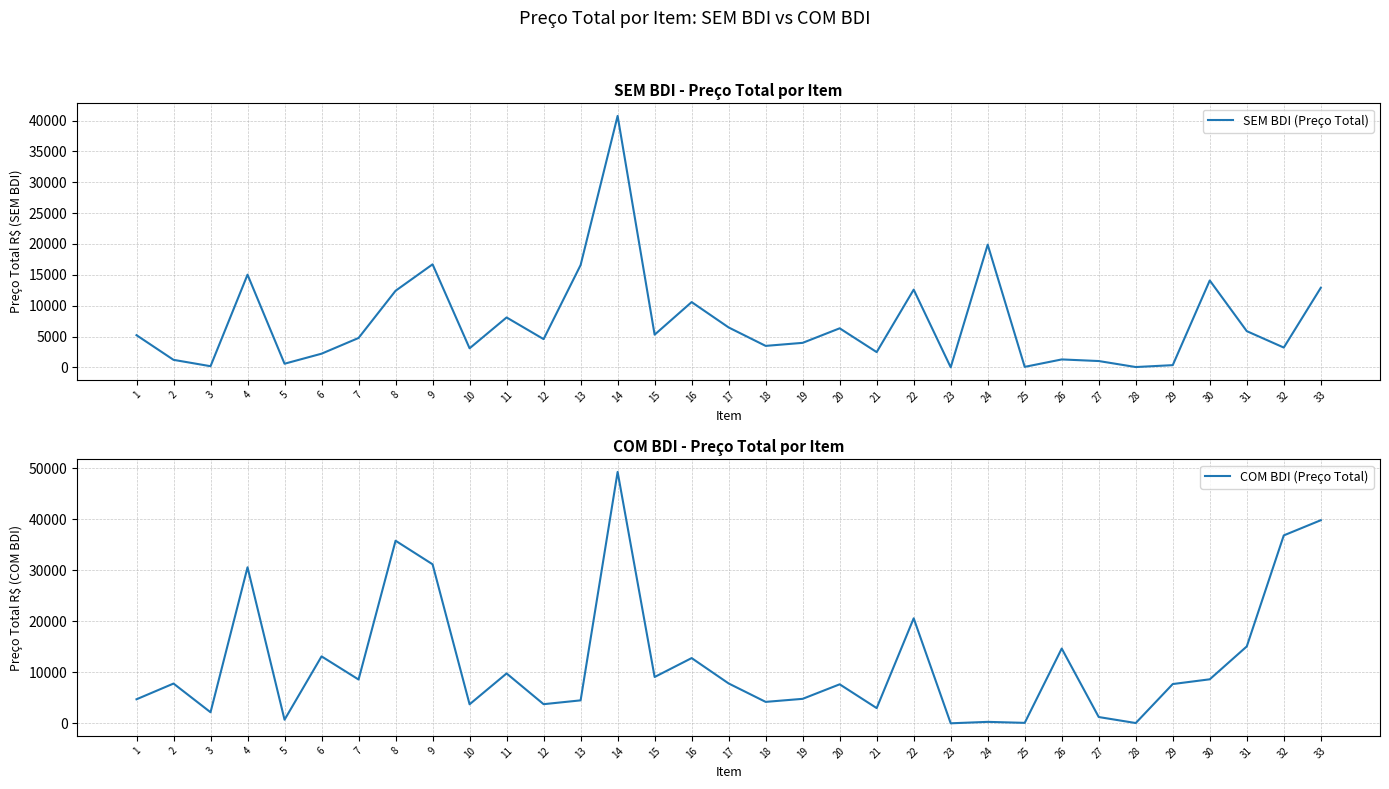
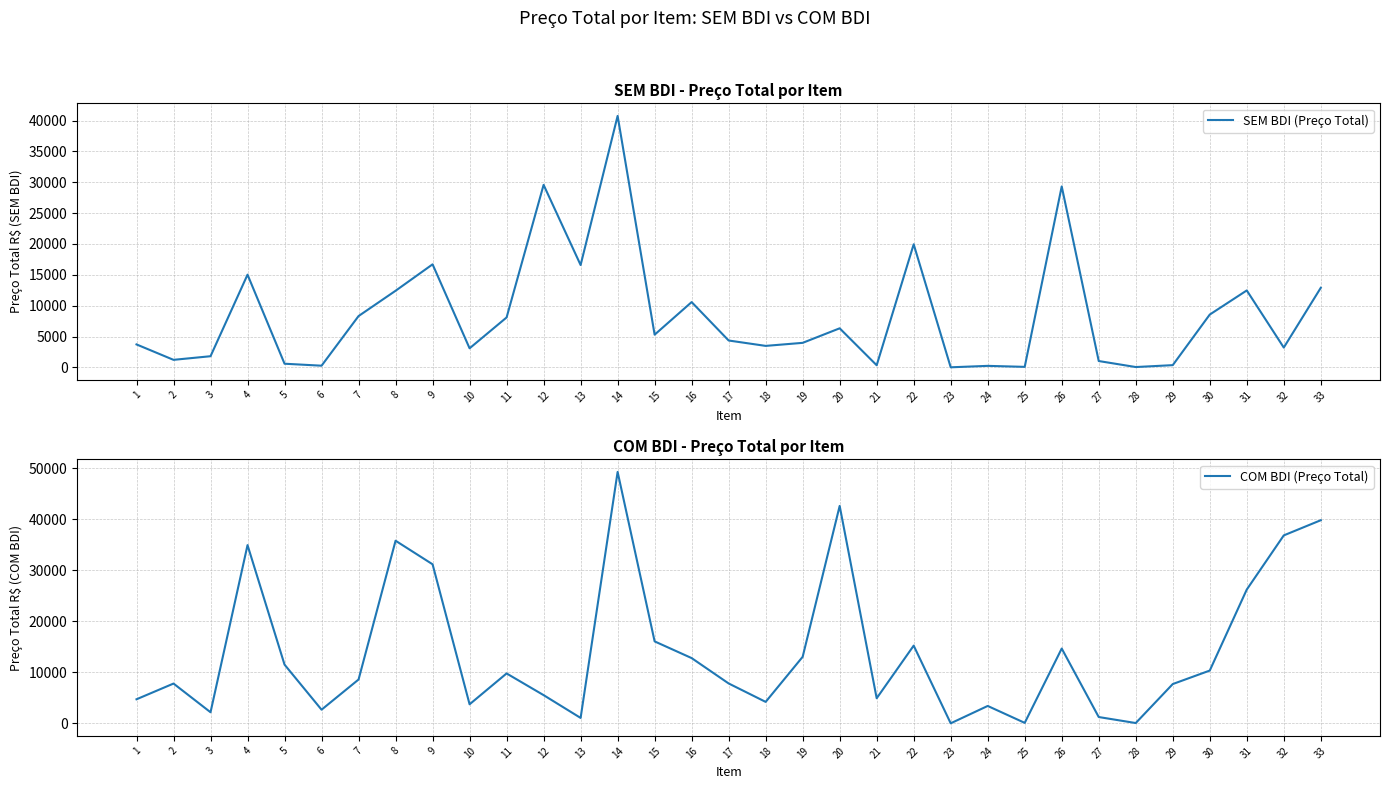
SEM BDI - Preço Total por Item, 1: 5000 -> 4000
SEM BDI - Preço Total por Item, 3: 0 -> 2000
SEM BDI - Preço Total por Item, 6: 2000 -> 0
SEM BDI - Preço Total por Item, 7: 5000 -> 8000
SEM BDI - Preço Total por Item, 12: 5000 -> 30000
SEM BDI - Preço Total por Item, 17: 6000 -> 4000
SEM BDI - Preço Total por Item, 21: 2000 -> 0
SEM BDI - Preço Total por Item, 22: 13000 -> 20000
SEM BDI - Preço Total por Item, 24: 20000 -> 0
SEM BDI - Preço Total por Item, 26: 1000 -> 29000
SEM BDI - Preço Total por Item, 30: 14000 -> 9000
SEM BDI - Preço Total por Item, 31: 6000 -> 12000
COM BDI - Preço Total por Item, 4: 31000 -> 35000
COM BDI - Preço Total por Item, 5: 1000 -> 12000
COM BDI - Preço Total por Item, 6: 13000 -> 3000
COM BDI - Preço Total por Item, 12: 4000 -> 6000
COM BDI - Preço Total por Item, 13: 5000 -> 1000
COM BDI - Preço Total por Item, 15: 9000 -> 16000
COM BDI - Preço Total por Item, 19: 5000 -> 13000
COM BDI - Preço Total por Item, 20: 8000 -> 43000
COM BDI - Preço Total por Item, 21: 3000 -> 5000
COM BDI - Preço Total por Item, 22: 21000 -> 15000
COM BDI - Preço Total por Item, 24: 0 -> 3000
COM BDI - Preço Total por Item, 30: 9000 -> 10000
COM BDI - Preço Total por Item, 31: 15000 -> 26000
